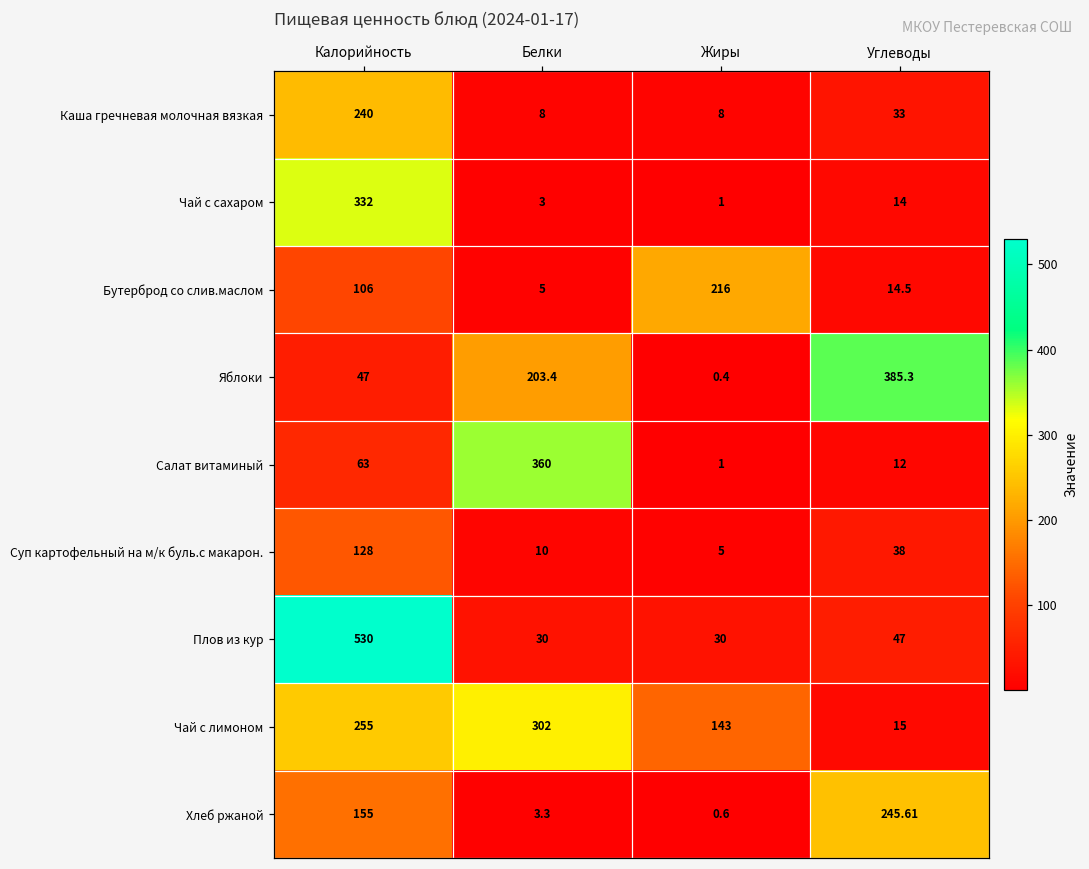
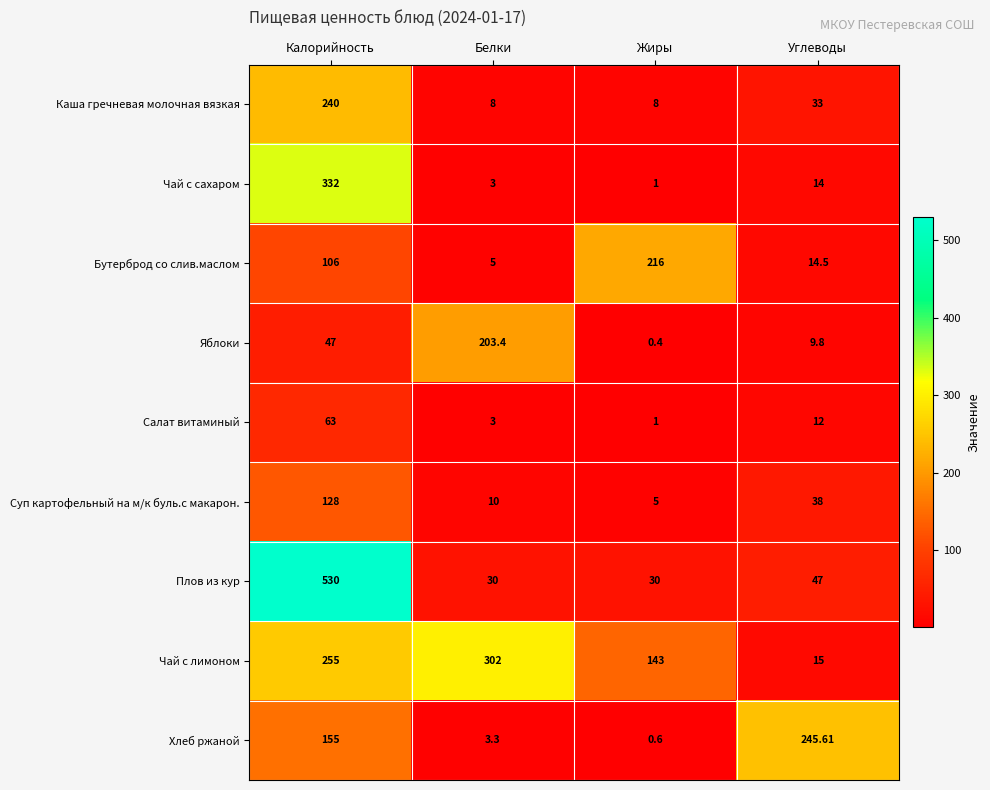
Яблоки, Углеводы: 385.3 -> 9.8
Салат витаминый, Белки: 360 -> 3
